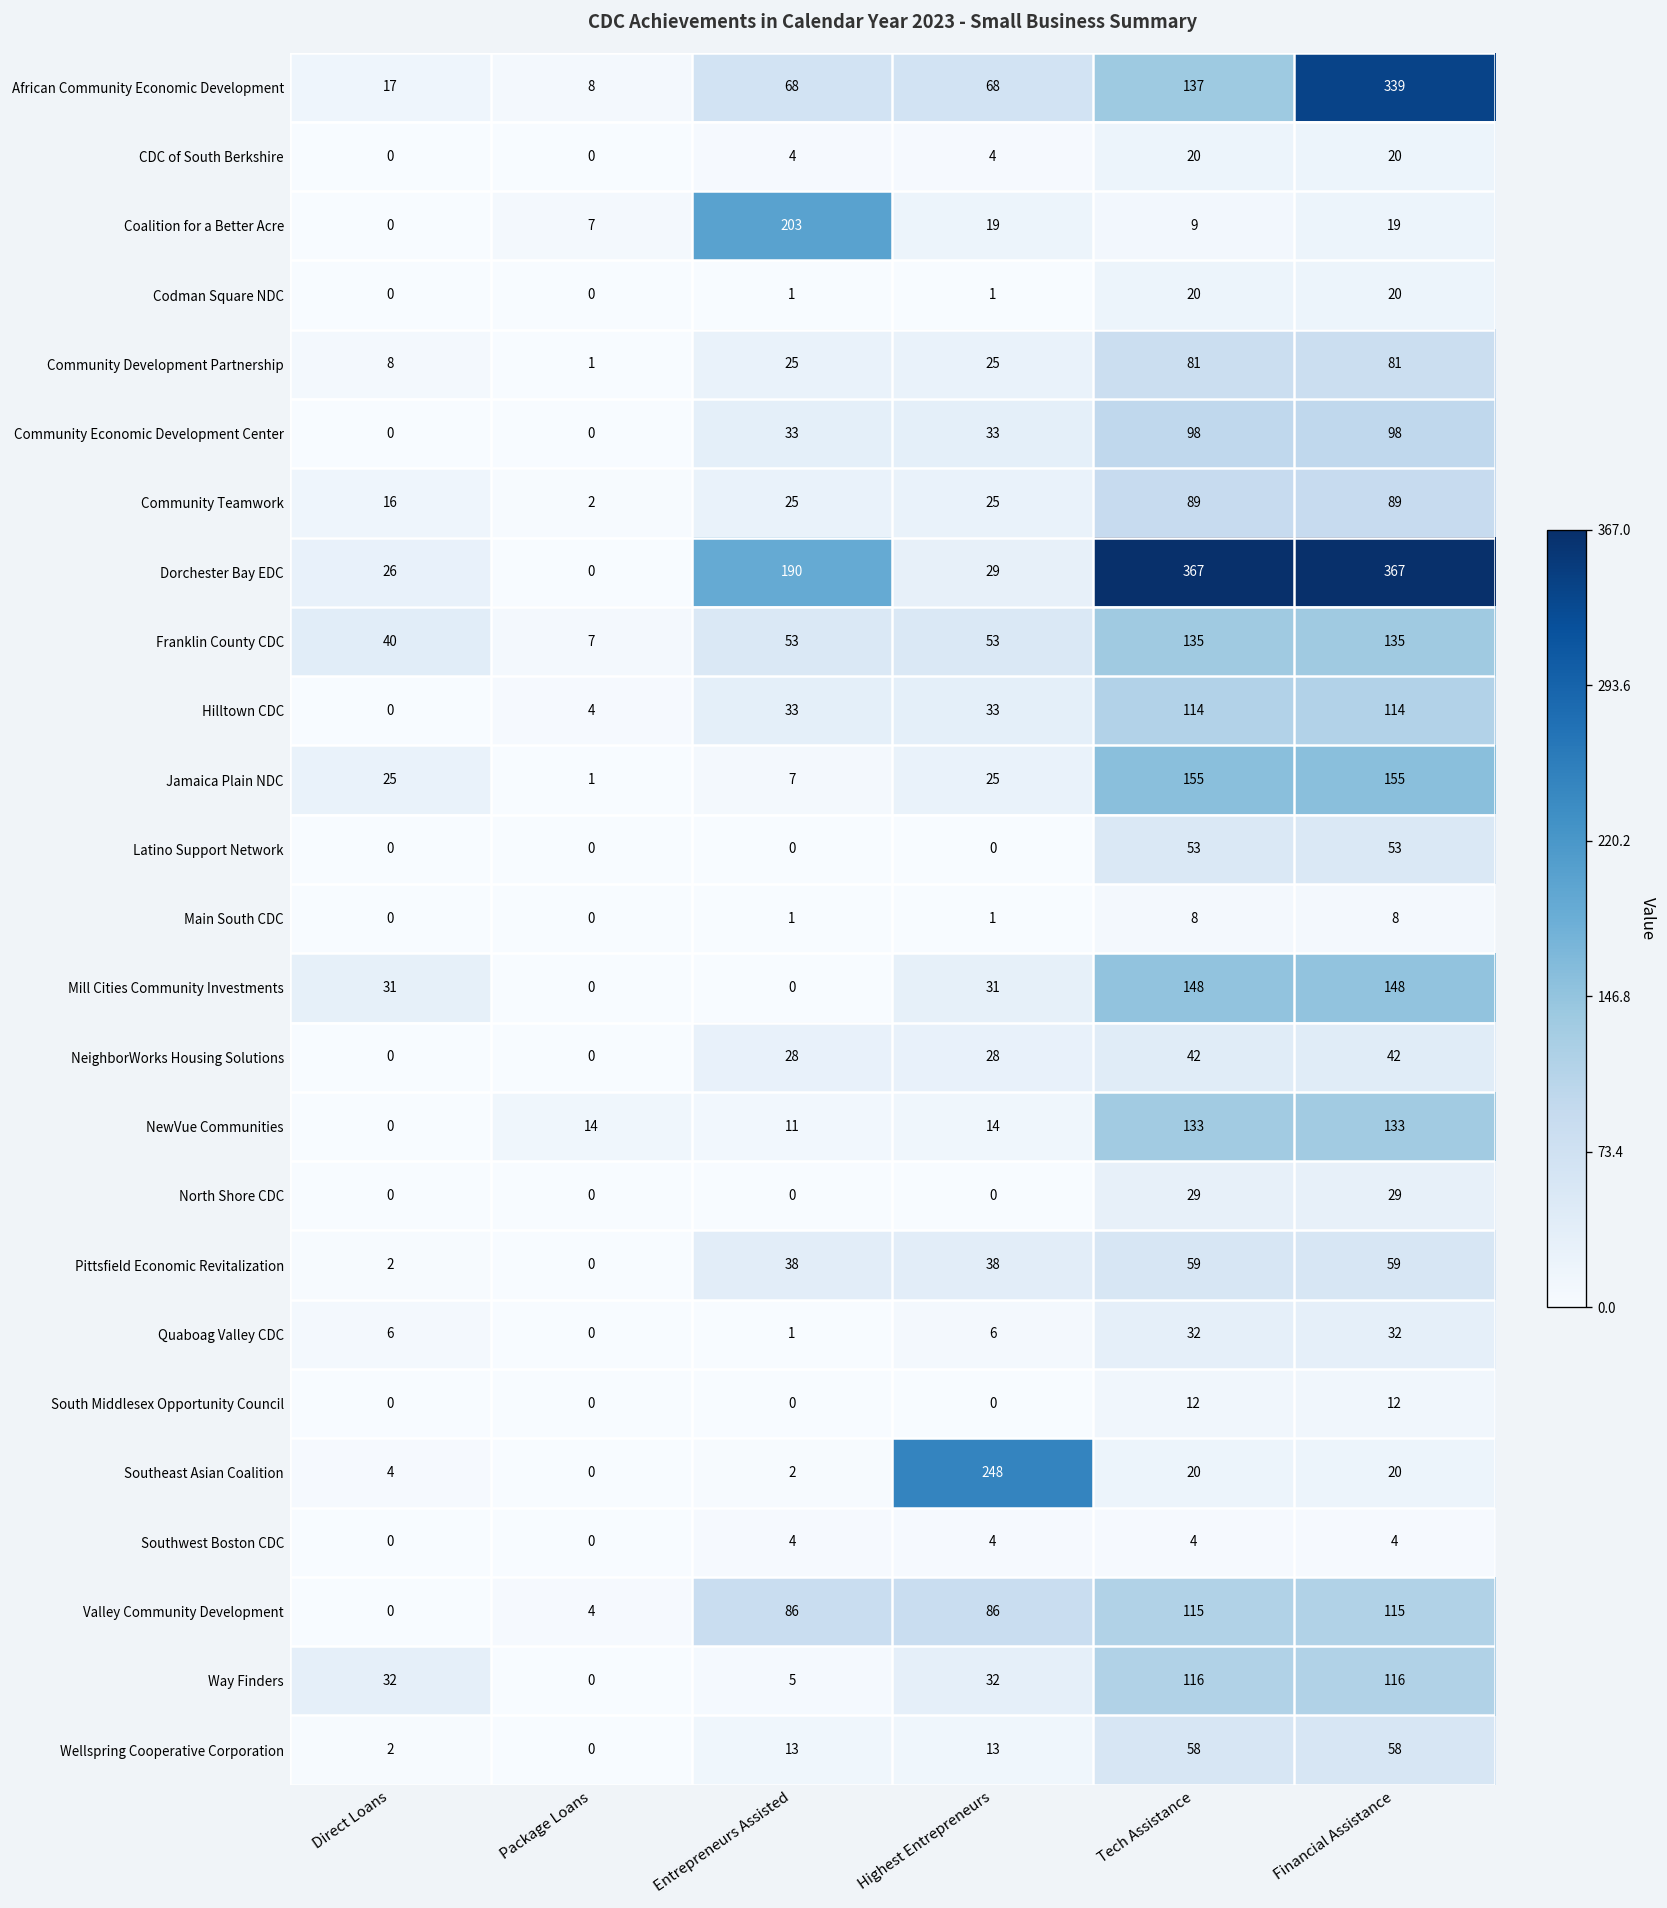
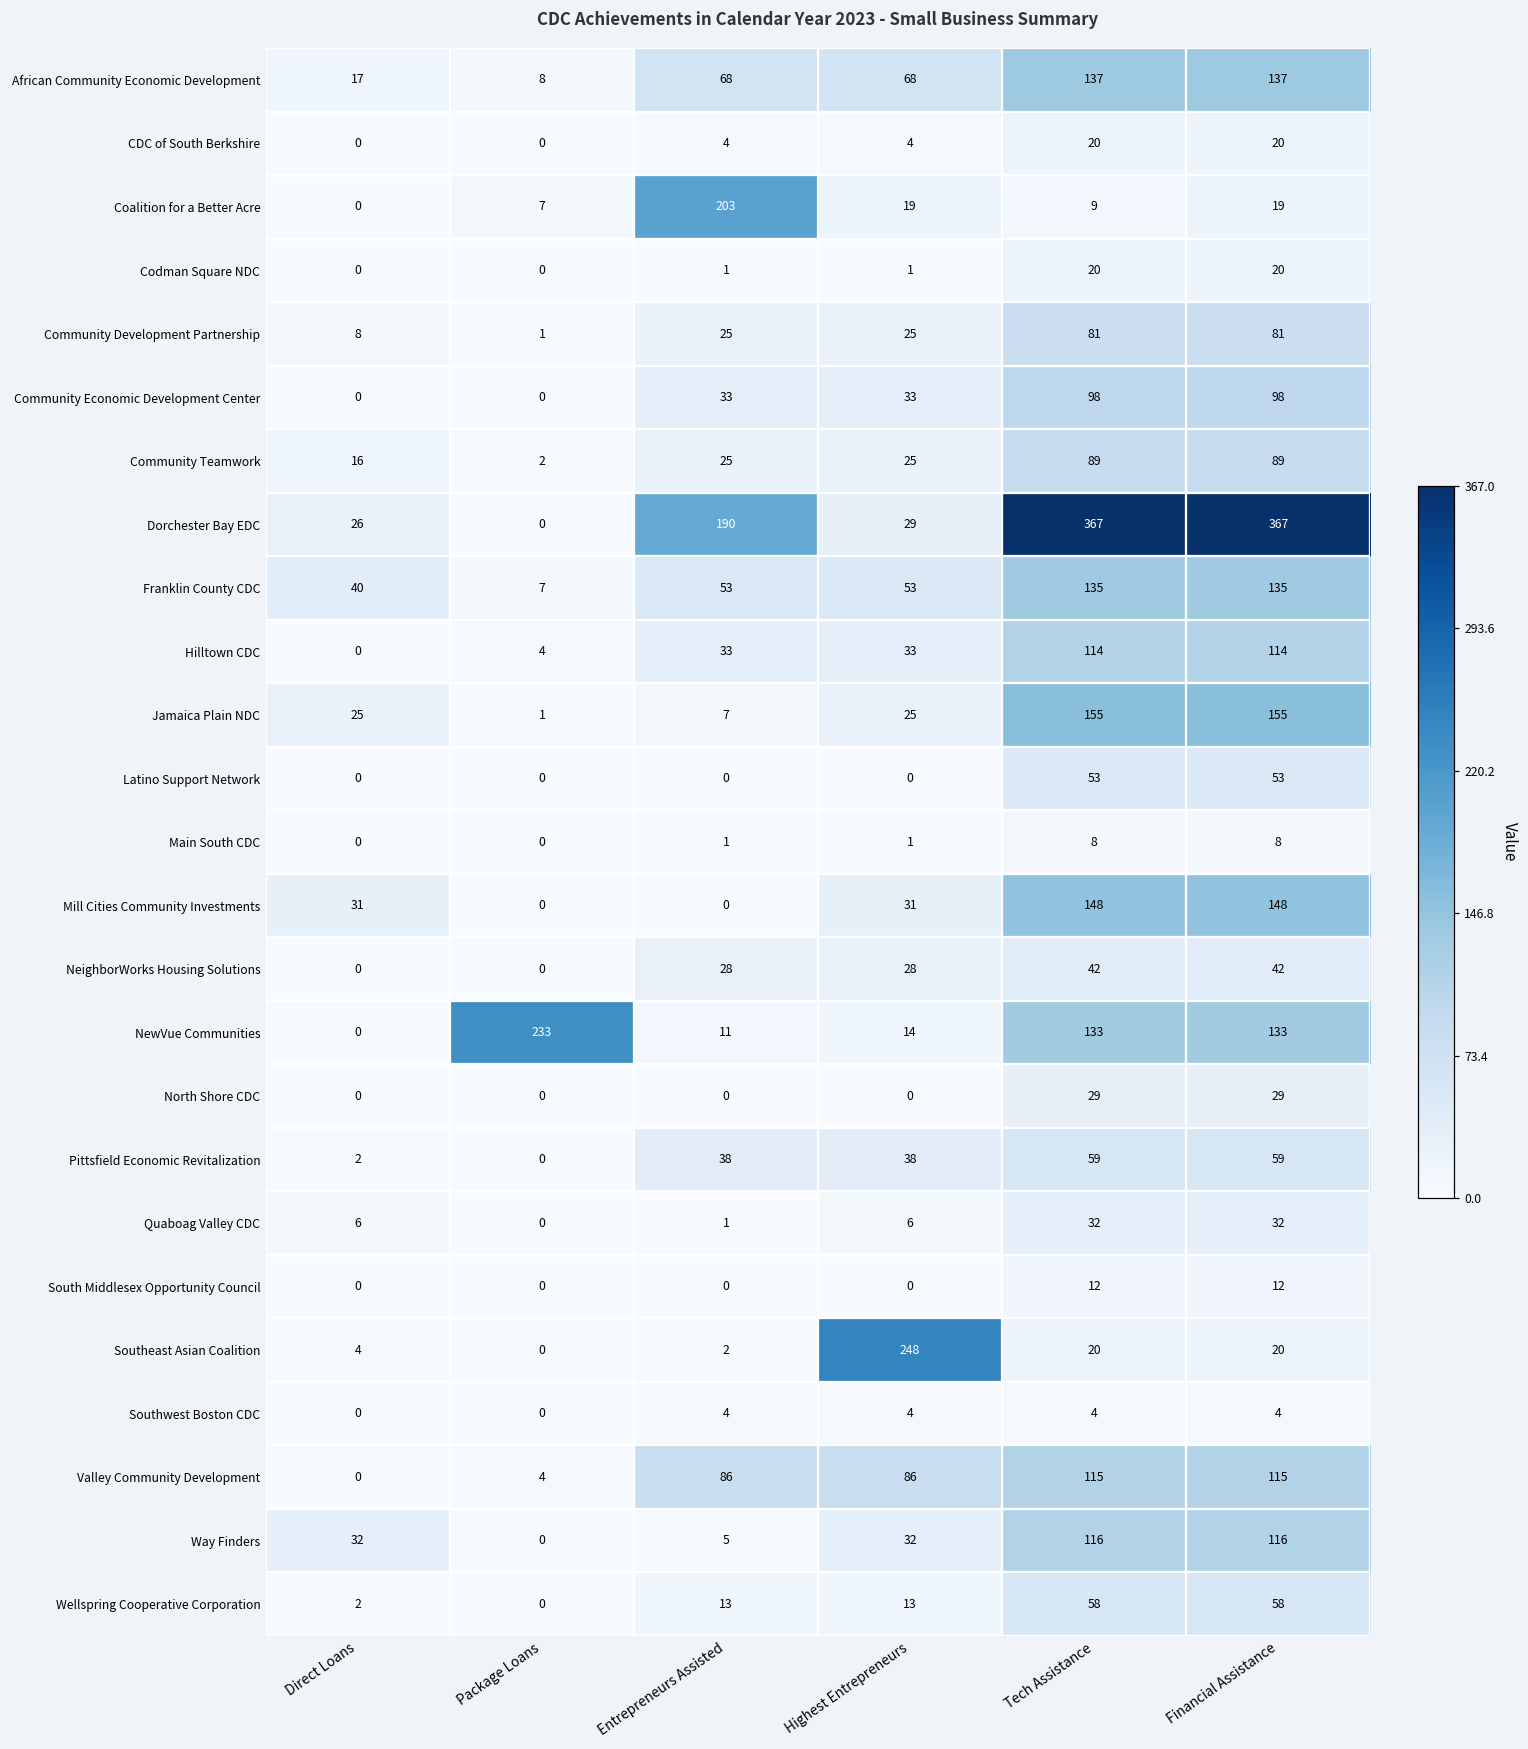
African Community Economic Development, Financial Assistance: 339 -> 137
NewVue Communities, Package Loans: 14 -> 233
